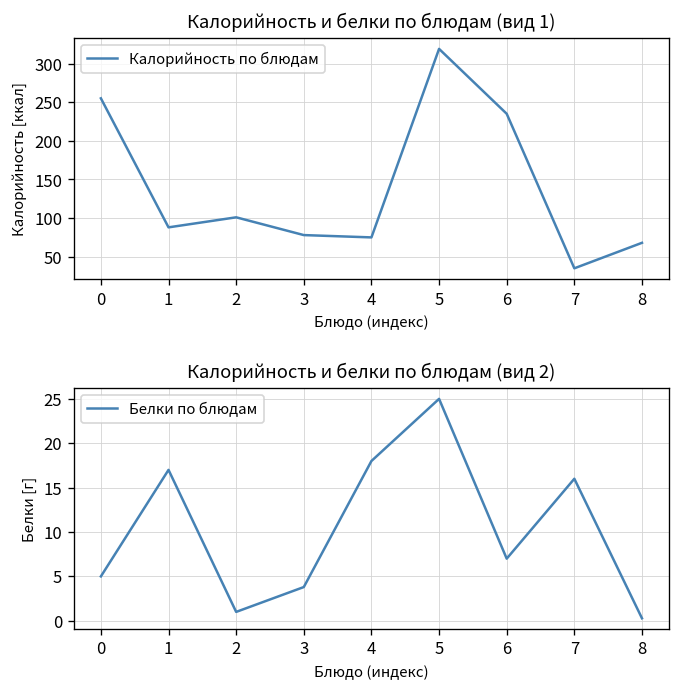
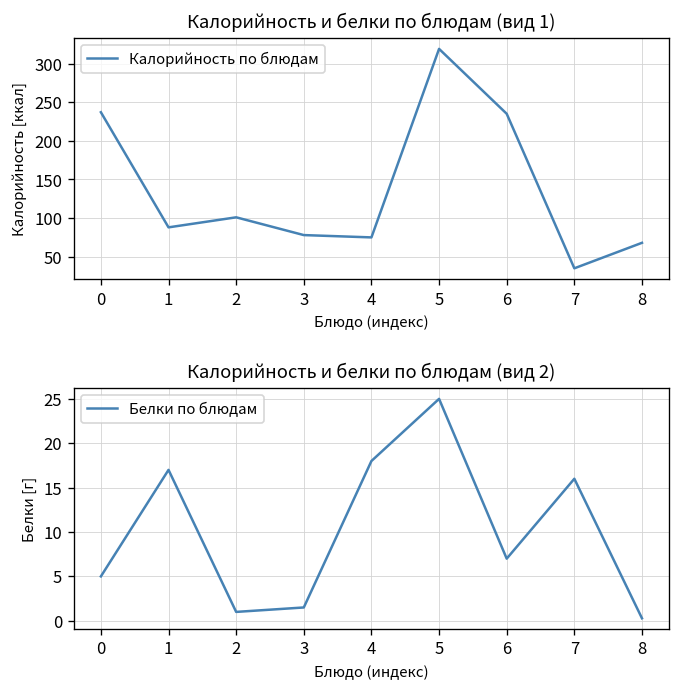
Калорийность и белки по блюдам (вид 1), 0: 260 -> 240
Калорийность и белки по блюдам (вид 2), 3: 4 -> 2
